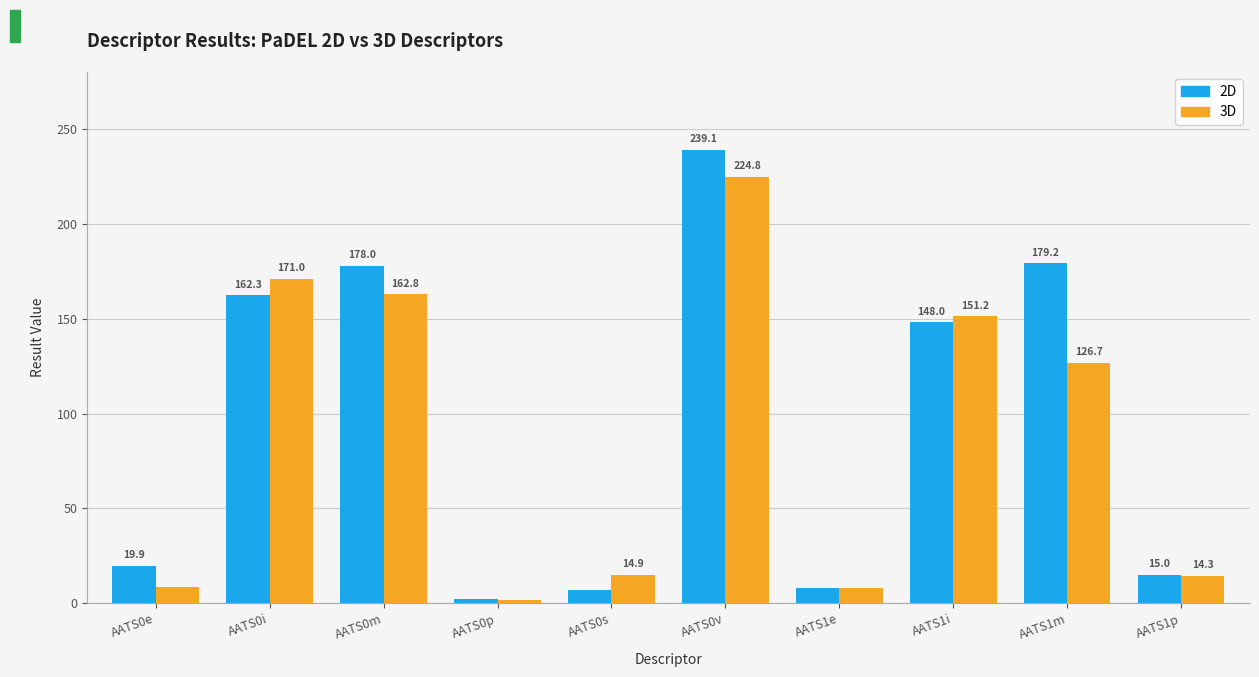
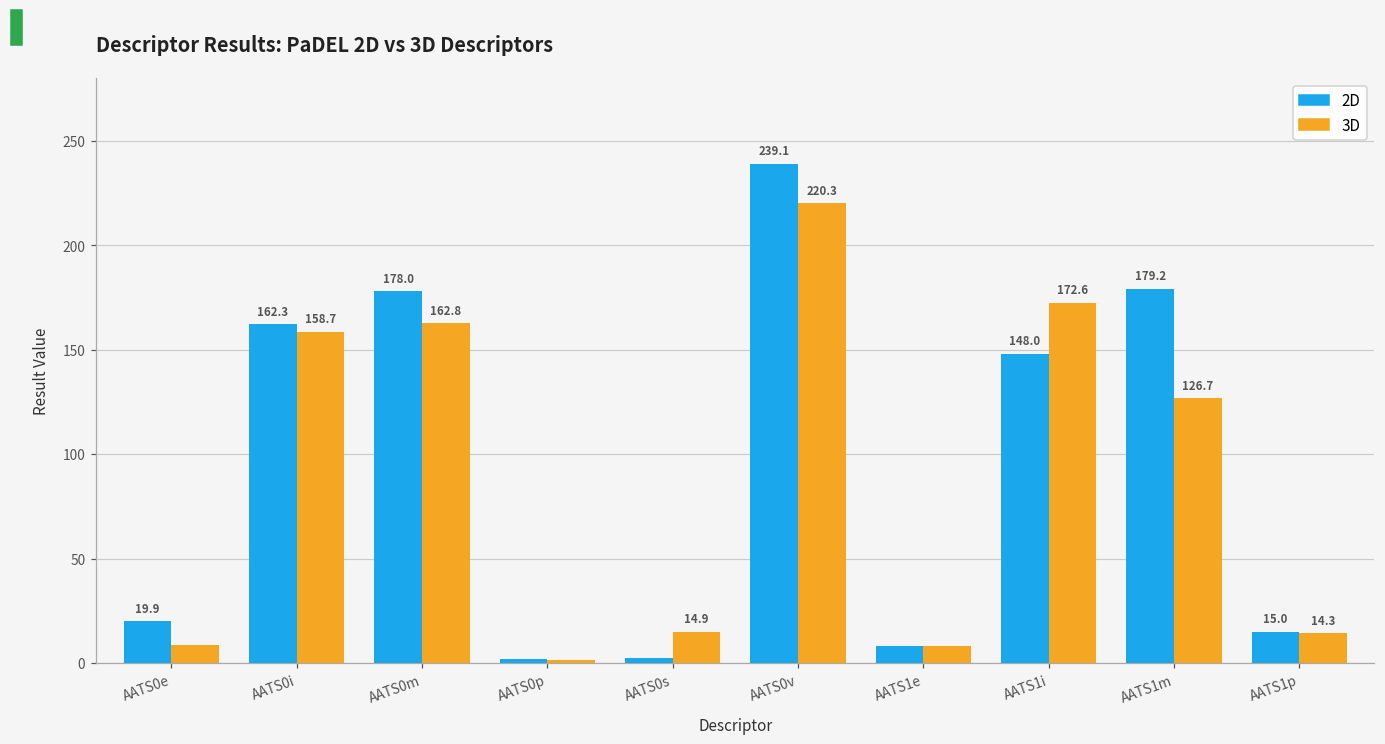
3D, AATS0i: 171.0 -> 158.7
2D, AATS0s: 7 -> 2
3D, AATS0v: 224.8 -> 220.3
3D, AATS1i: 151.2 -> 172.6
